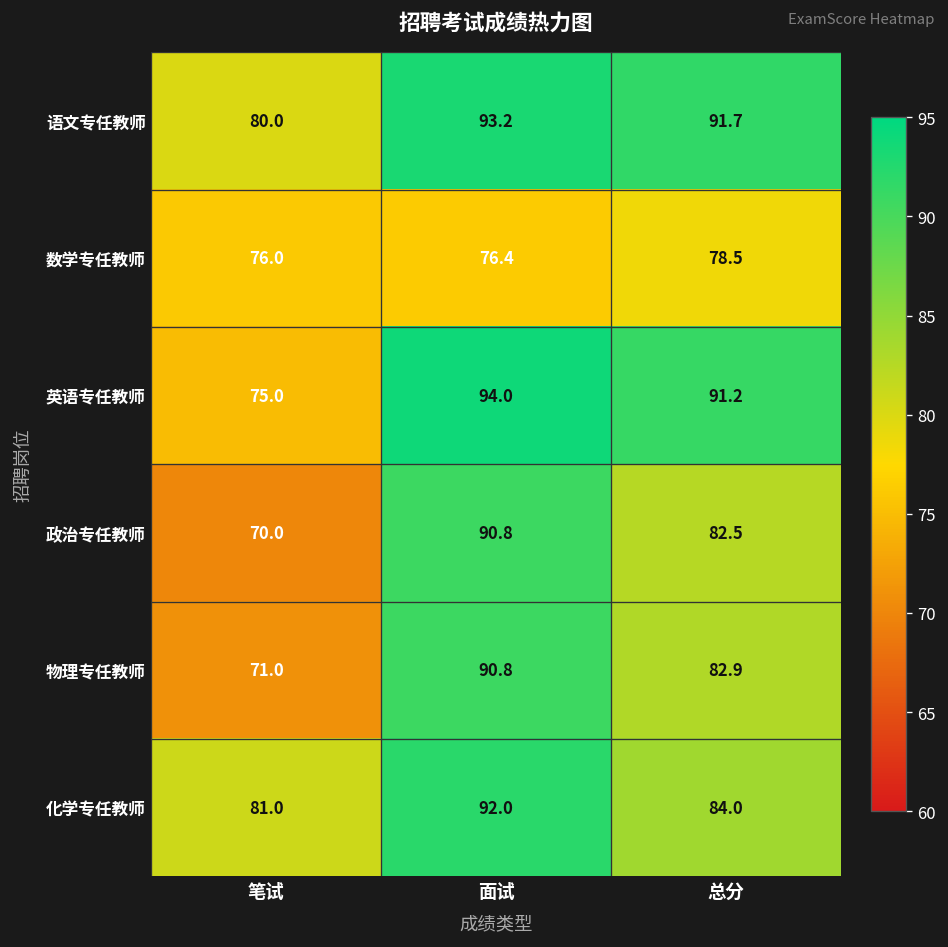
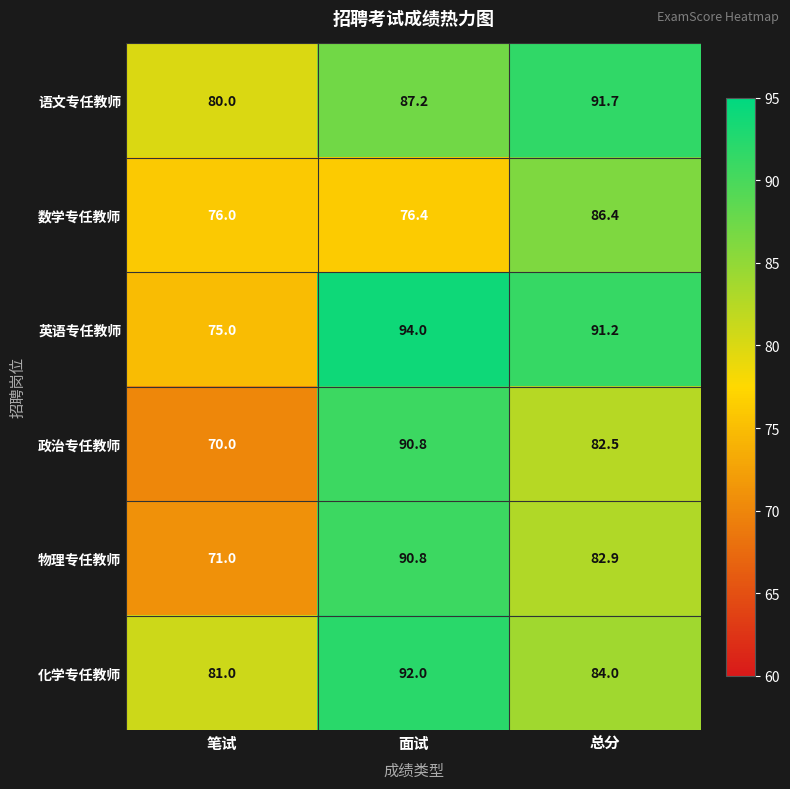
语文专任教师, 面试: 93.2 -> 87.2
数学专任教师, 总分: 78.5 -> 86.4
